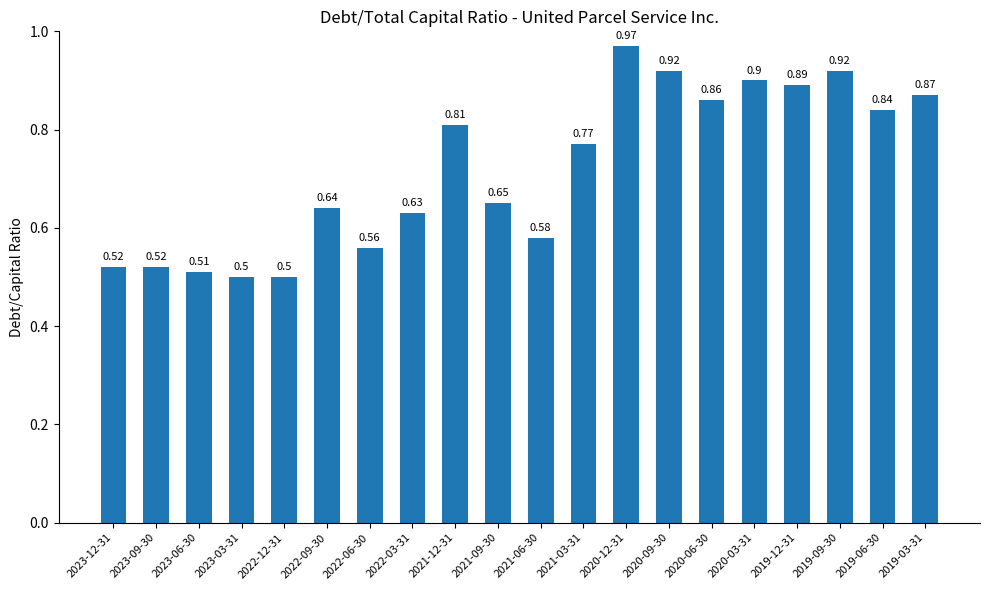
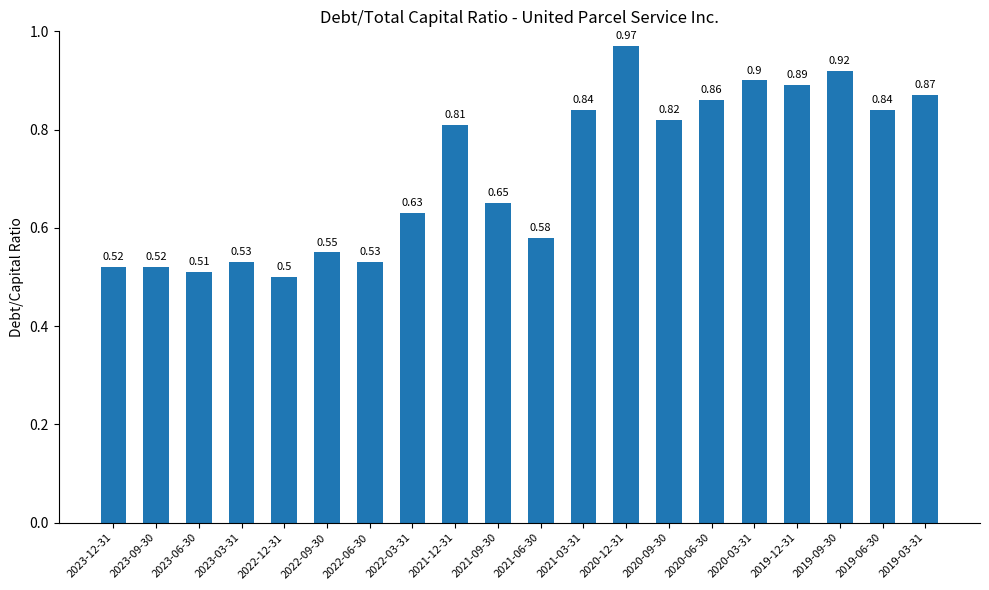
2023-03-31: 0.5 -> 0.53
2022-09-30: 0.64 -> 0.55
2022-06-30: 0.56 -> 0.53
2021-03-31: 0.77 -> 0.84
2020-09-30: 0.92 -> 0.82
